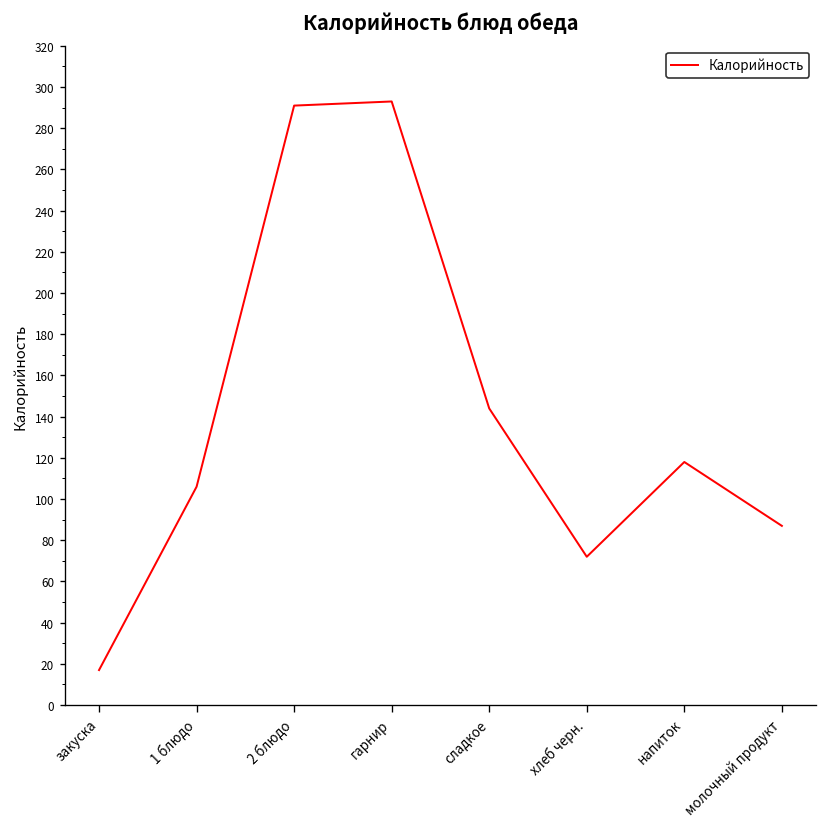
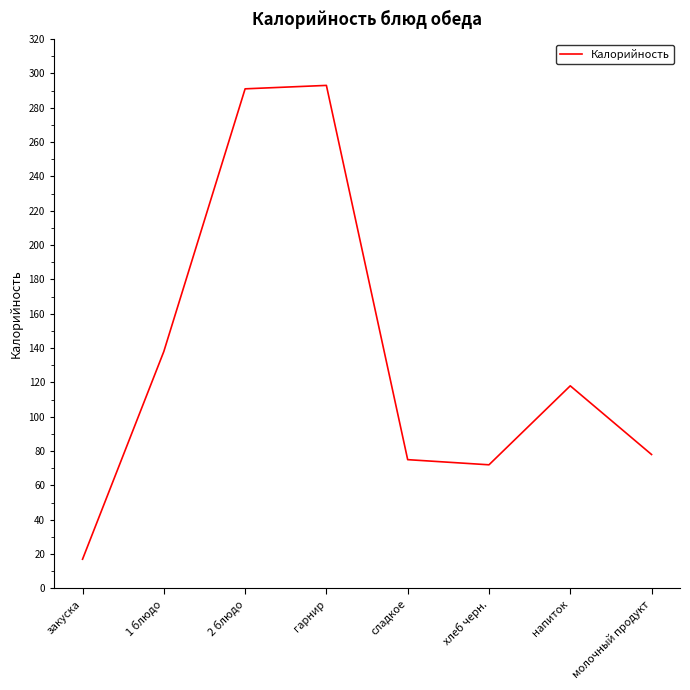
1 блюдо: 106 -> 138
сладкое: 144 -> 75
молочный продукт: 87 -> 78
